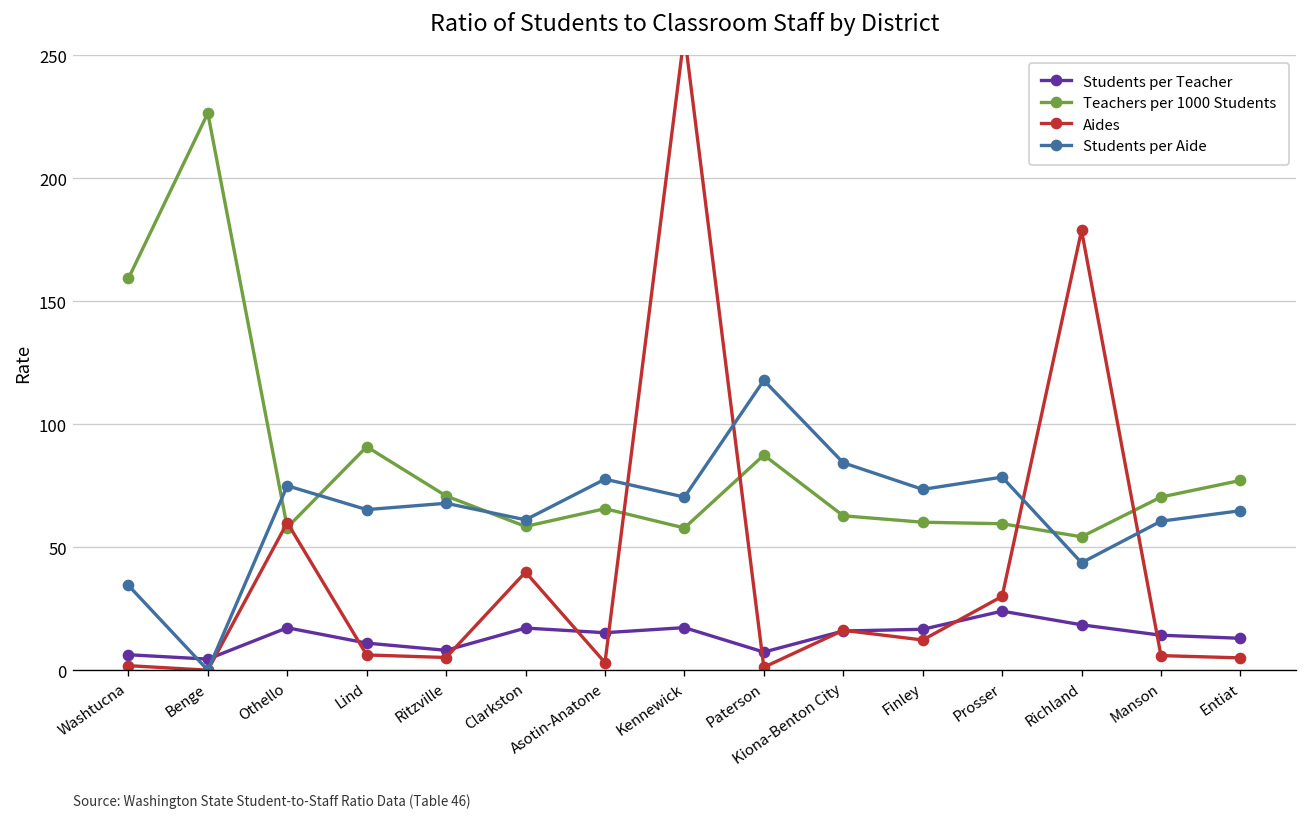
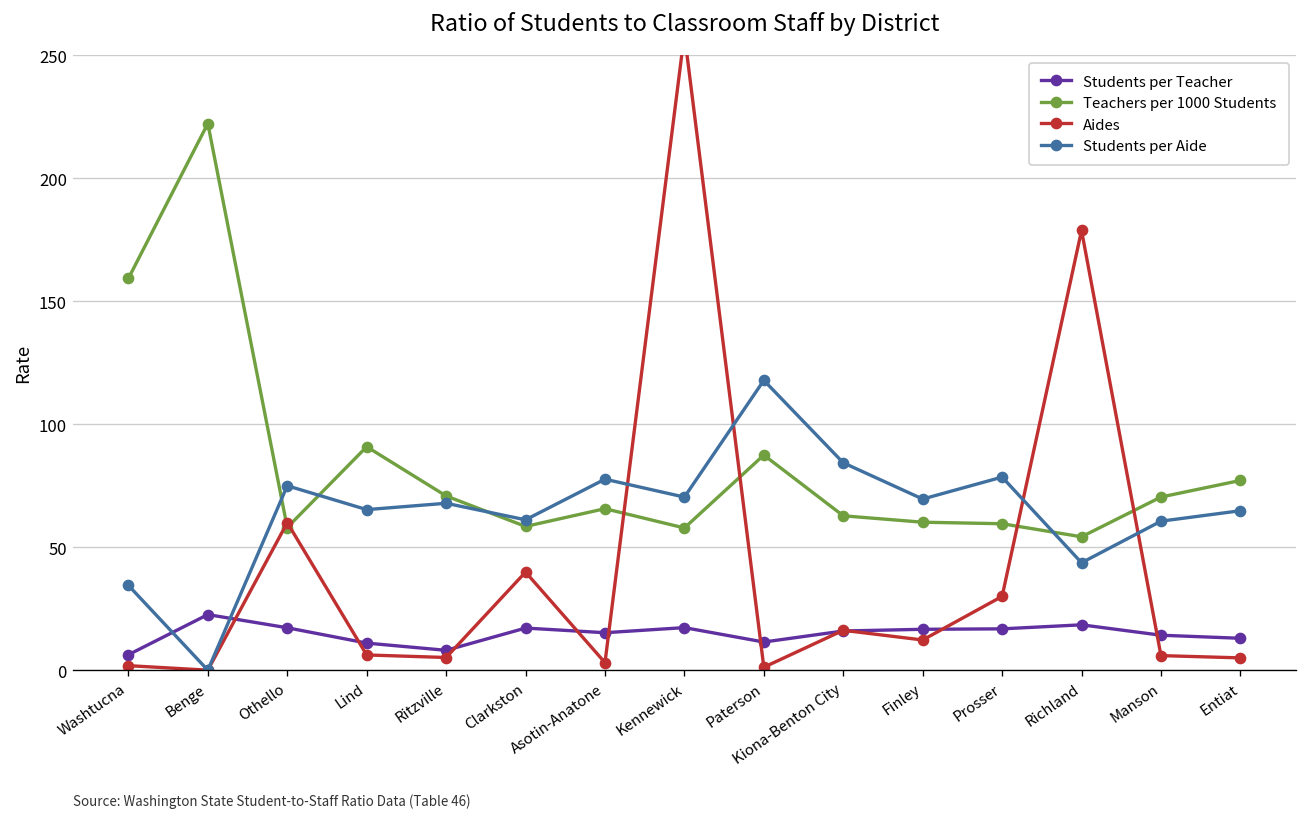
Students per Teacher, Benge: 5 -> 23
Teachers per 1000 Students, Benge: 226 -> 222
Students per Teacher, Paterson: 7 -> 11
Students per Aide, Finley: 74 -> 70
Students per Teacher, Prosser: 24 -> 17
